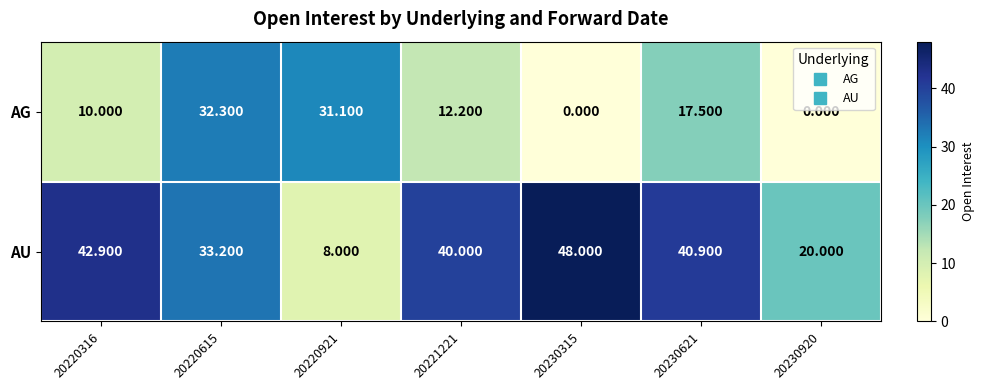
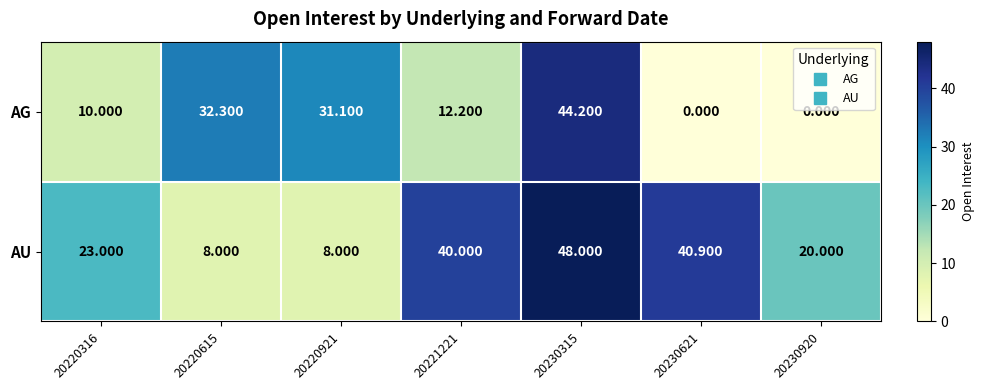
AG, 20230315: 0.000 -> 44.200
AG, 20230621: 17.500 -> 0.000
AU, 20220316: 42.900 -> 23.000
AU, 20220615: 33.200 -> 8.000
